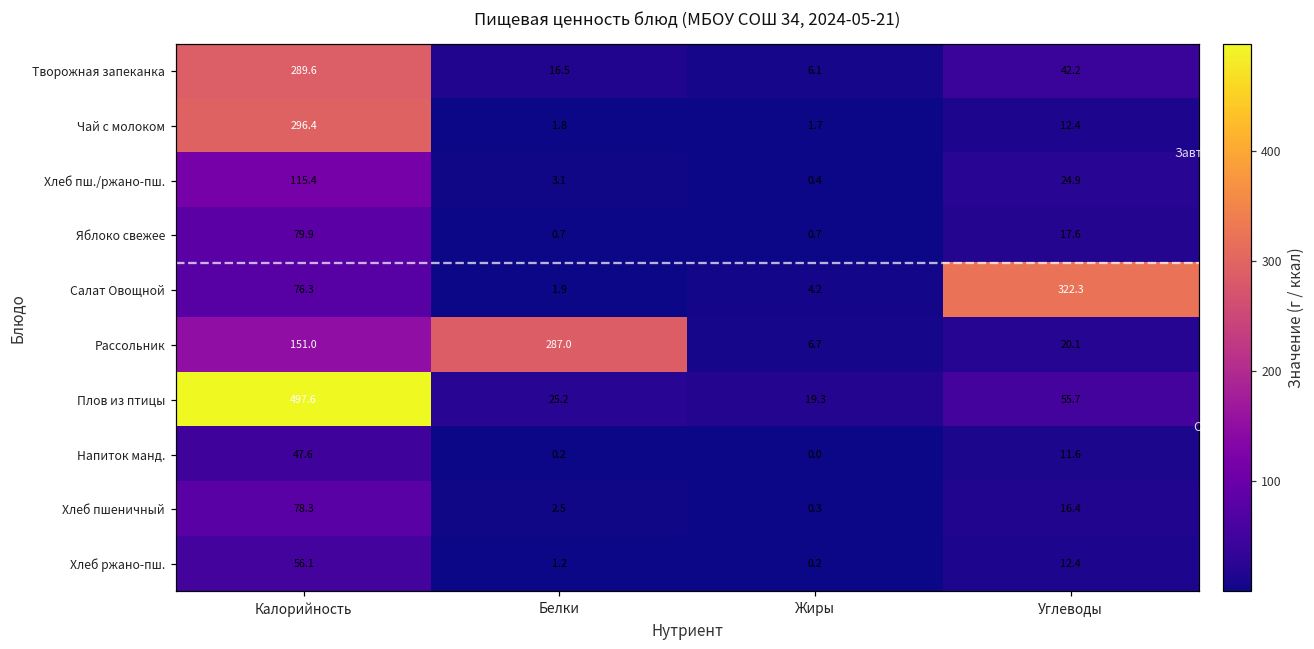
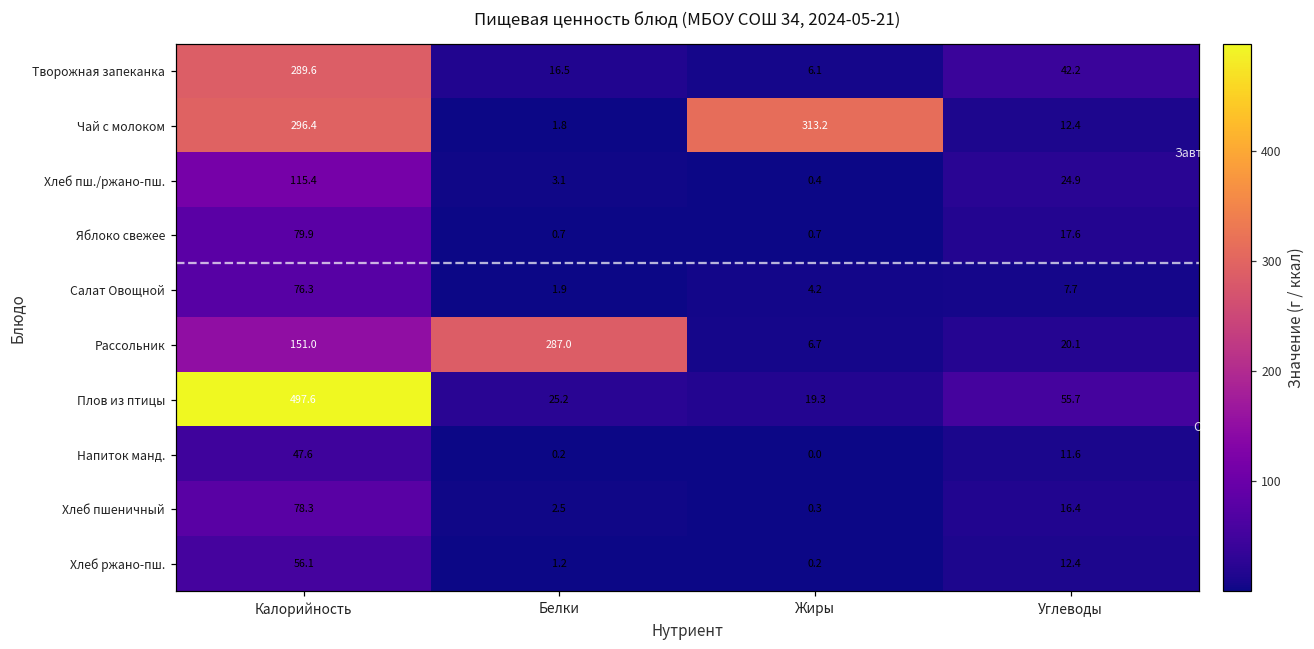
Чай с молоком, Жиры: 1.7 -> 313.2
Салат Овощной, Углеводы: 322.3 -> 7.7
